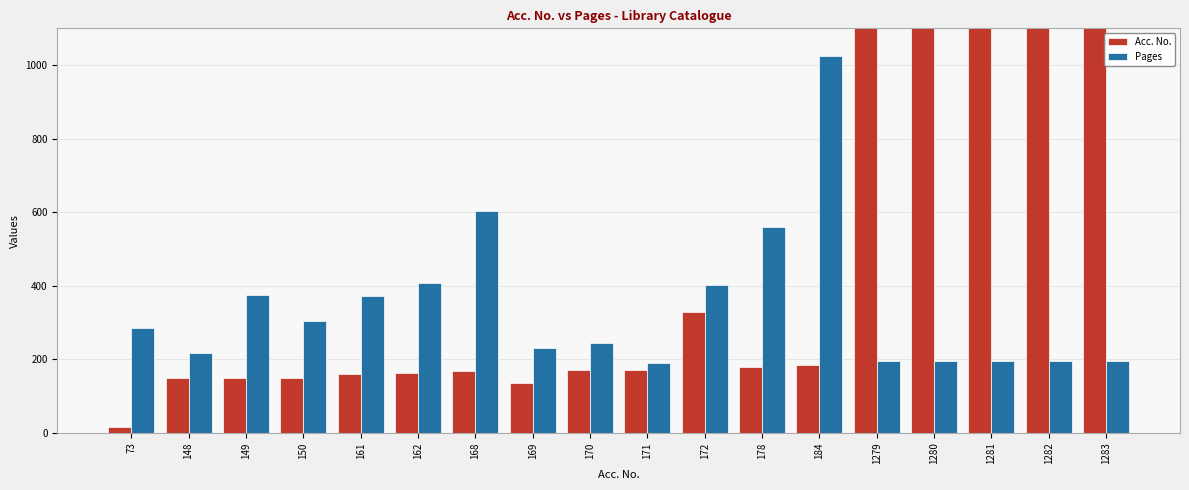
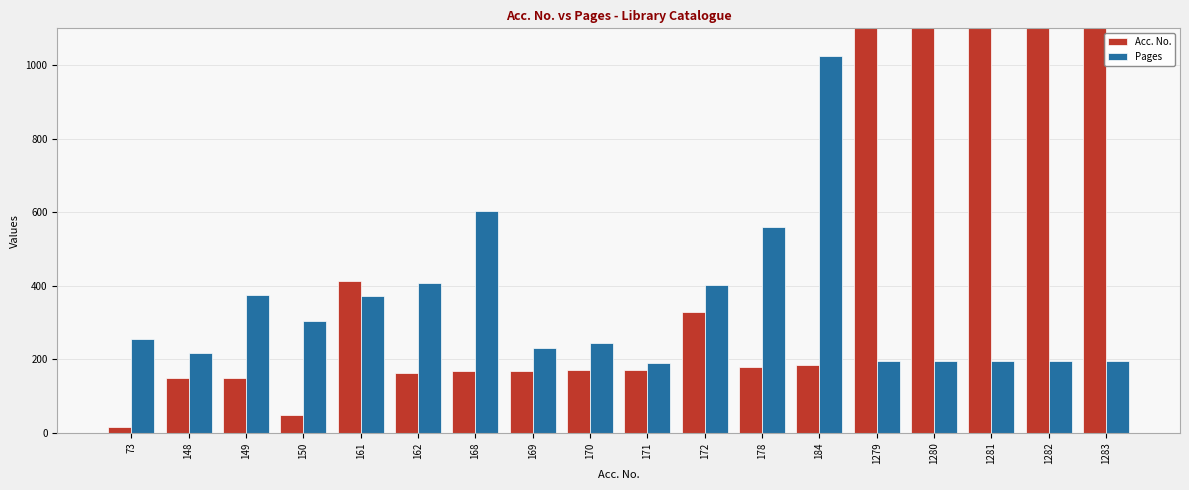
Pages, 73: 290 -> 250
Acc. No., 150: 150 -> 50
Acc. No., 161: 160 -> 410
Acc. No., 169: 140 -> 170
